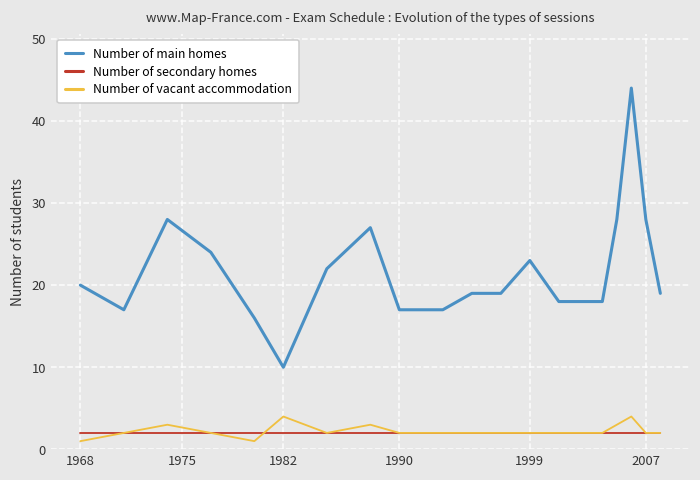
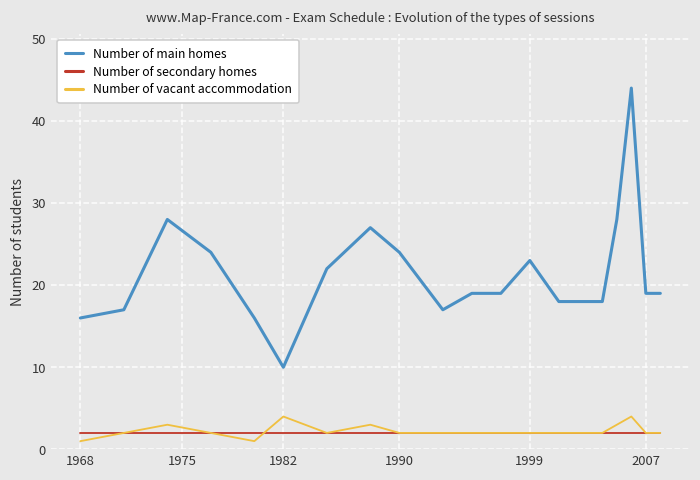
Number of main homes, 1968: 20 -> 16
Number of main homes, 1990: 17 -> 24
Number of main homes, 2007: 28 -> 19
